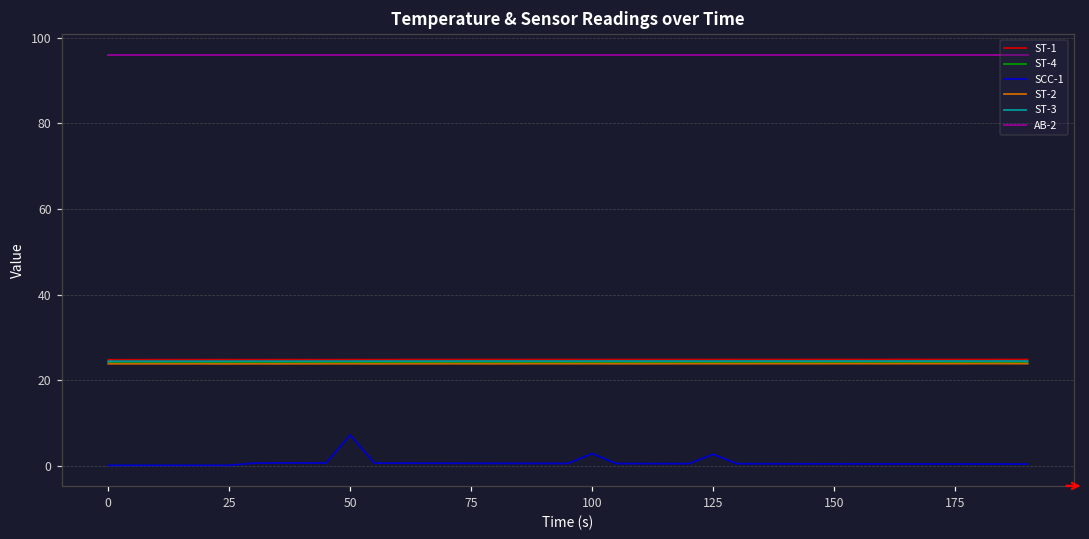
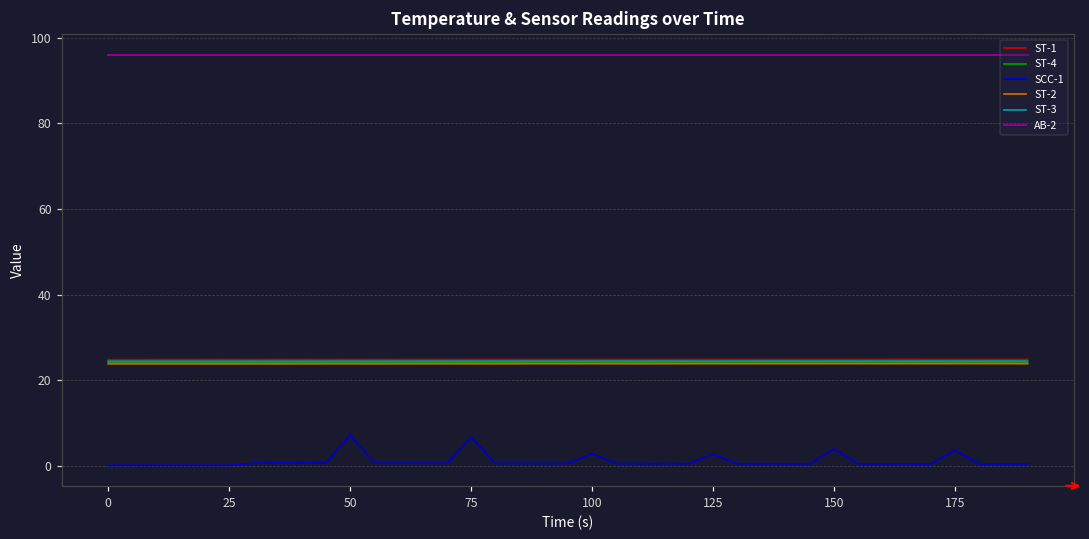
SCC-1, 75: 1 -> 7
SCC-1, 150: 0 -> 4
SCC-1, 175: 0 -> 4
